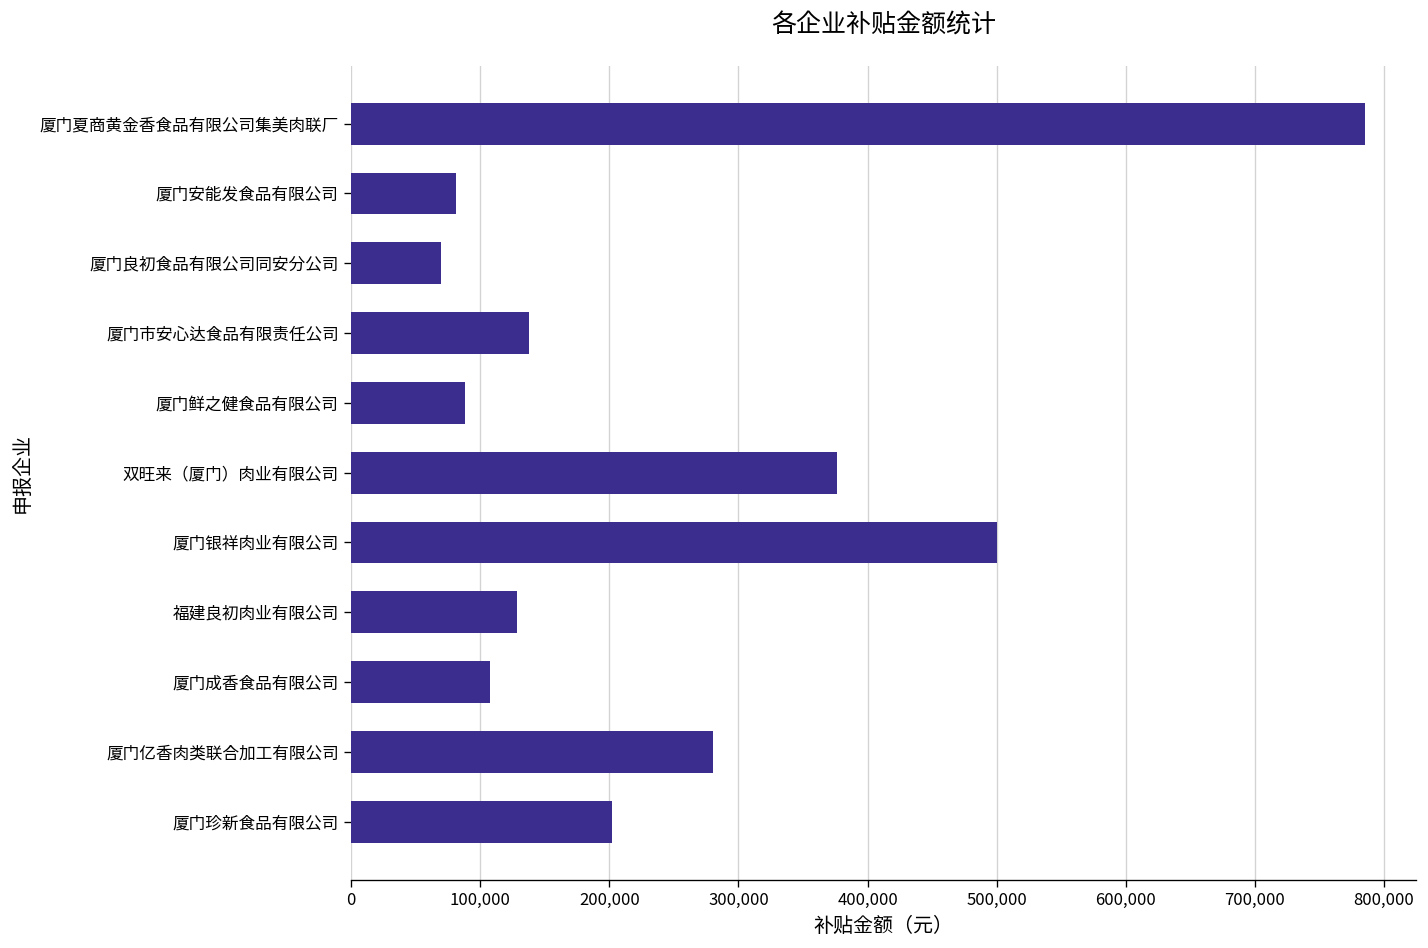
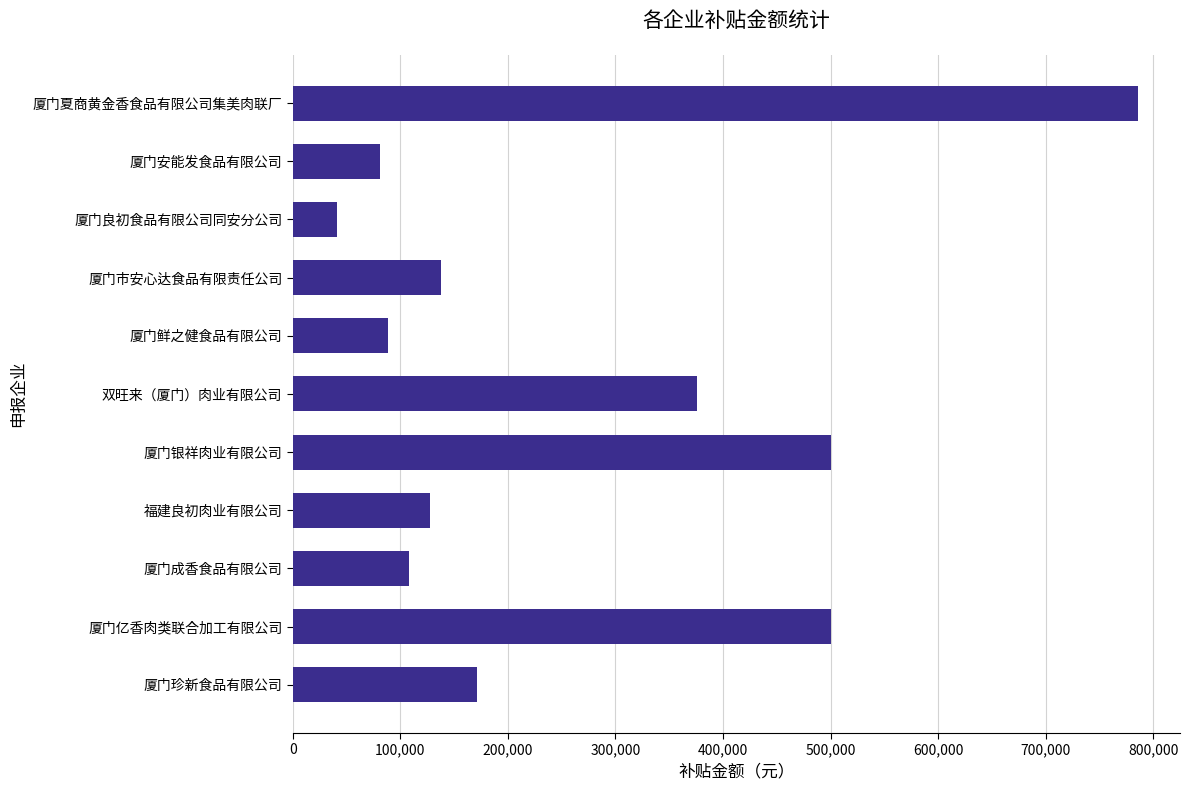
厦门良初食品有限公司同安分公司: 69,000 -> 41,000
厦门亿香肉类联合加工有限公司: 281,000 -> 500,000
厦门珍新食品有限公司: 202,000 -> 172,000
